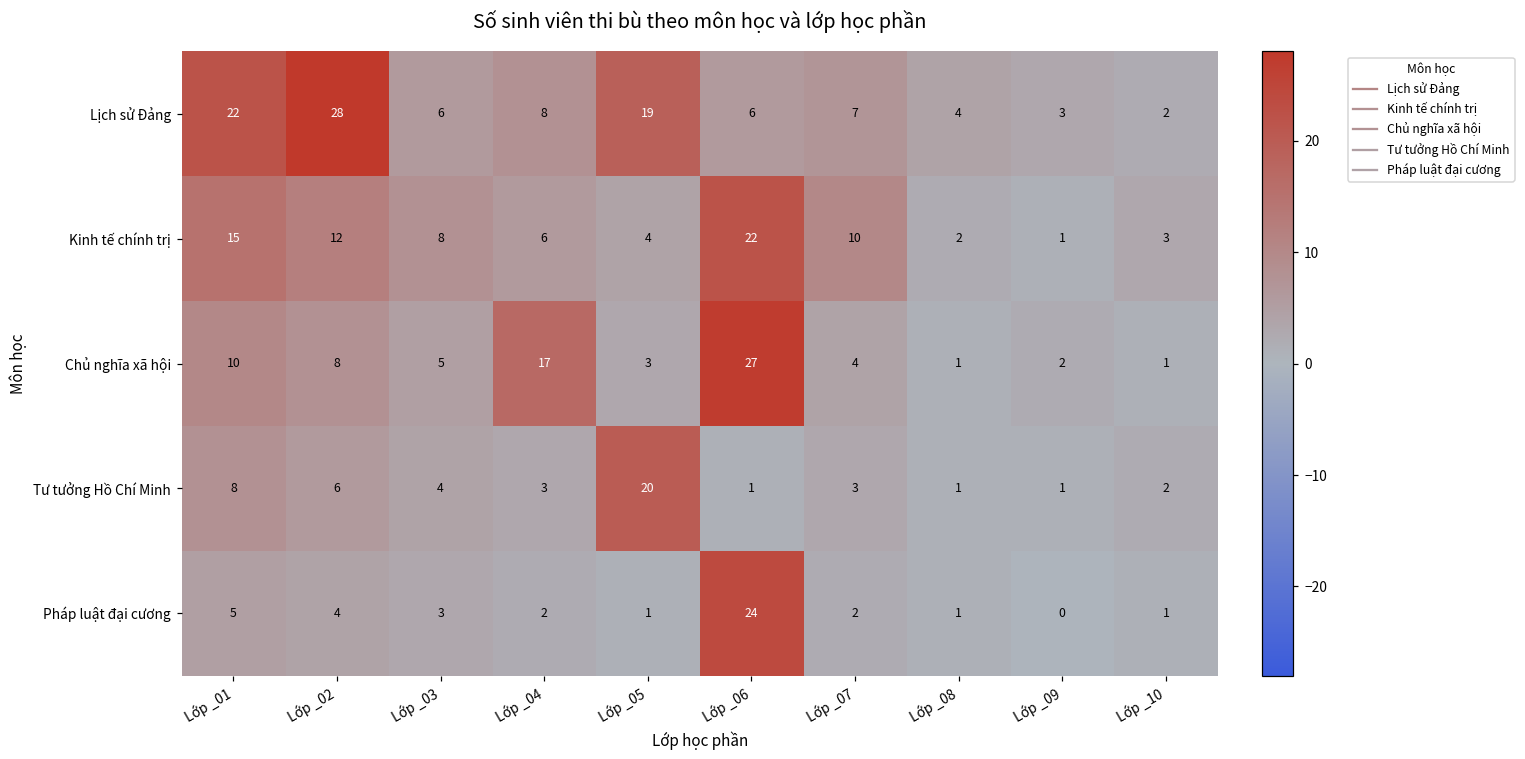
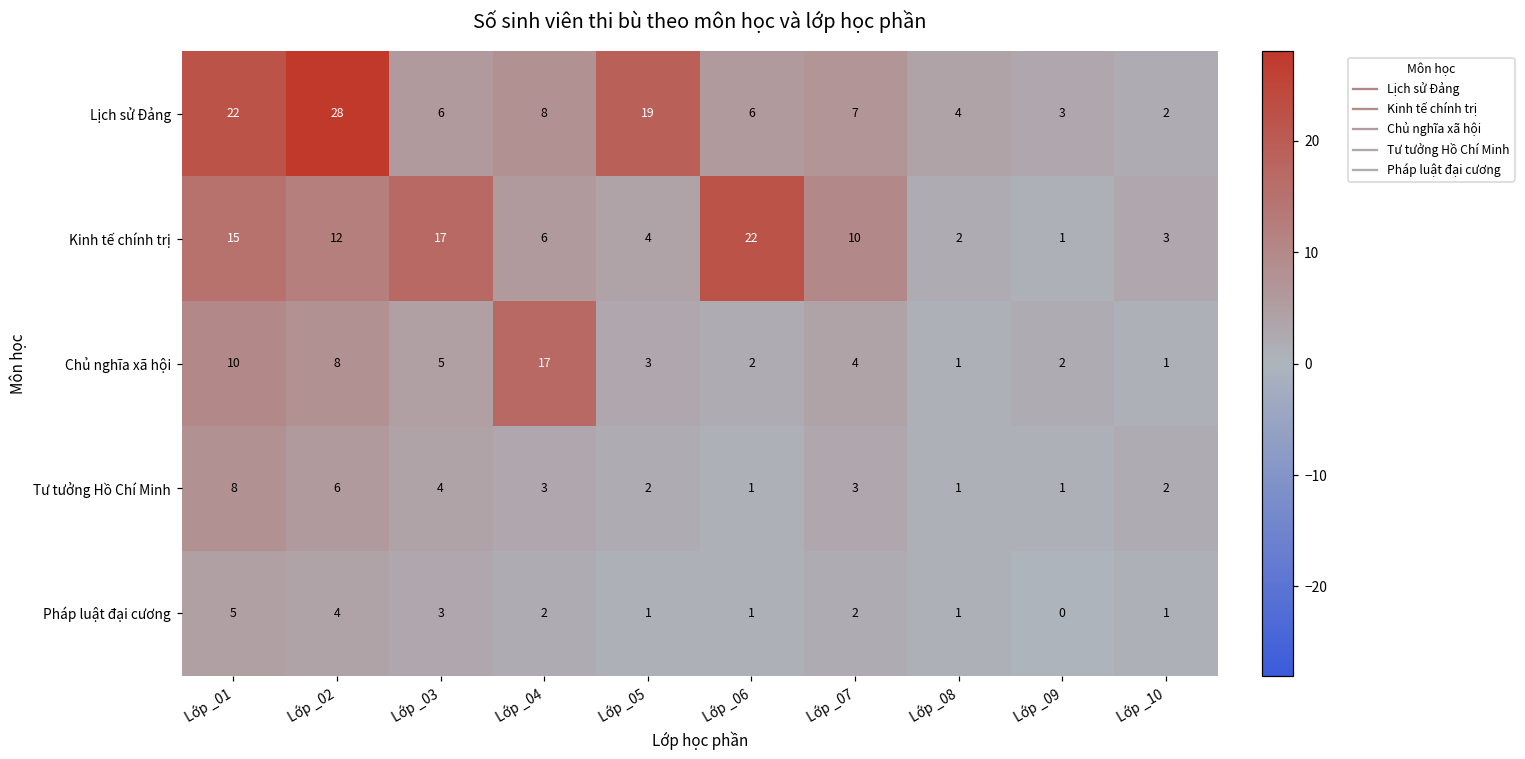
Kinh tế chính trị, Lớp _03: 8 -> 17
Chủ nghĩa xã hội, Lớp _06: 27 -> 2
Tư tưởng Hồ Chí Minh, Lớp _05: 20 -> 2
Pháp luật đại cương, Lớp _06: 24 -> 1
